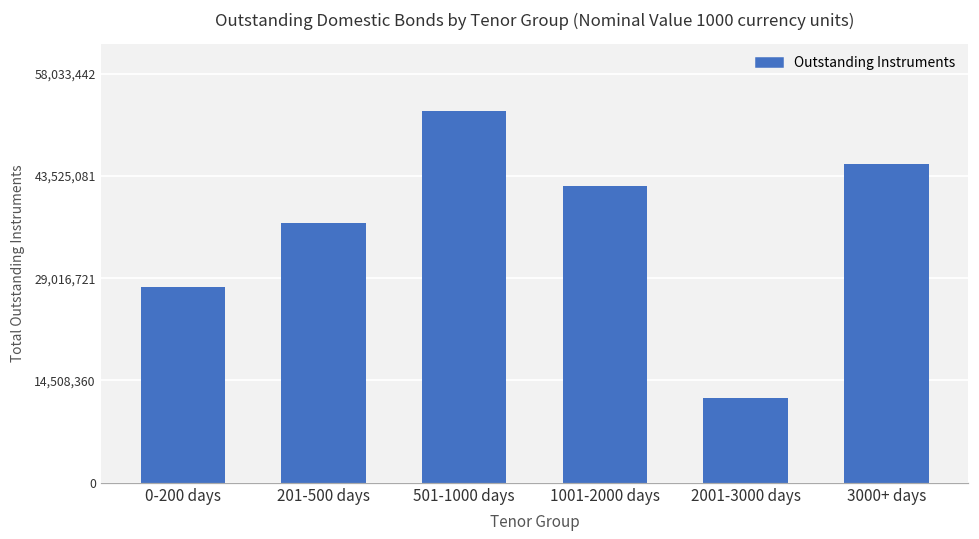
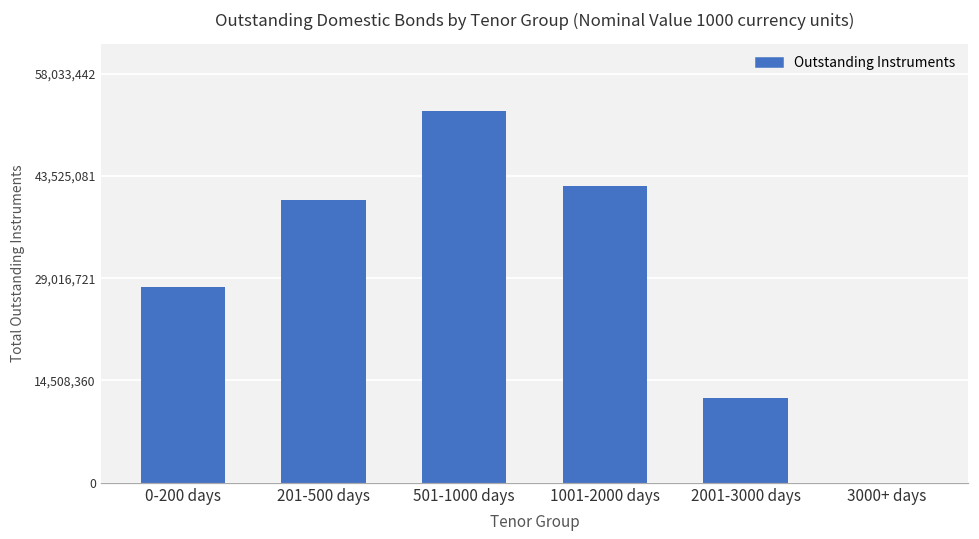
201-500 days: 37,000,000 -> 40,000,000
3000+ days: 45,000,000 -> 0
